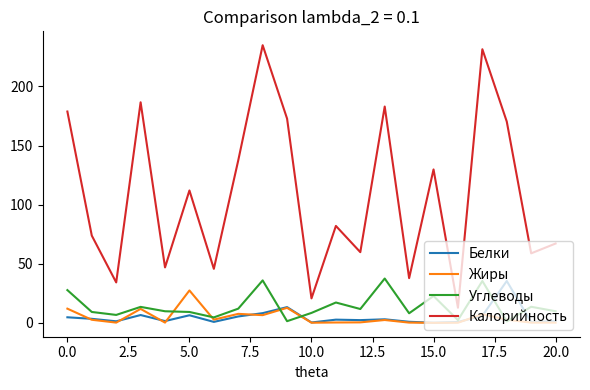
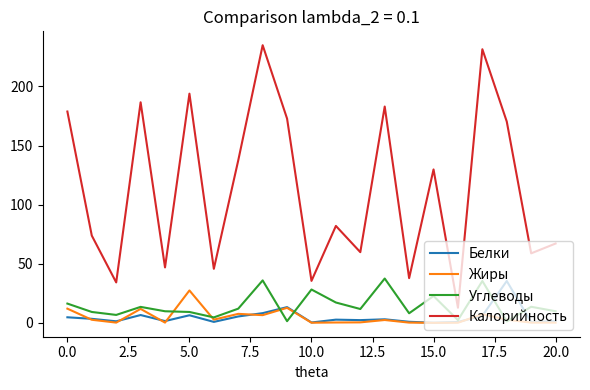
Углеводы, 0.0: 28 -> 16
Калорийность, 5.0: 112 -> 194
Углеводы, 10.0: 8 -> 28
Калорийность, 10.0: 21 -> 36
